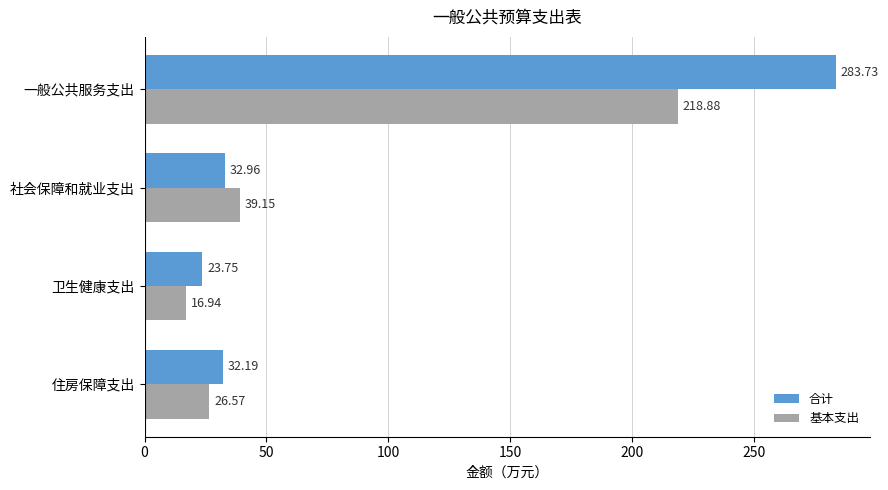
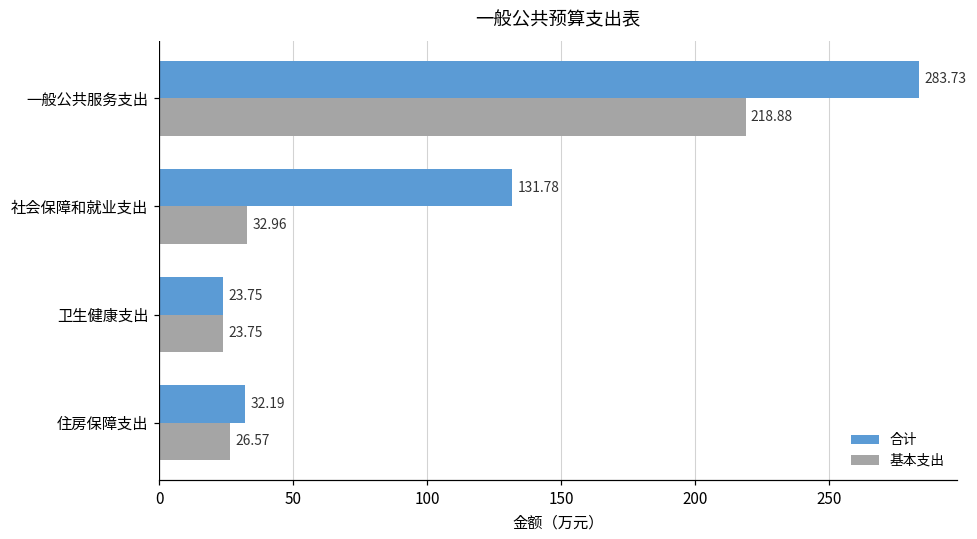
合计, 社会保障和就业支出: 32.96 -> 131.78
基本支出, 社会保障和就业支出: 39.15 -> 32.96
基本支出, 卫生健康支出: 16.94 -> 23.75
